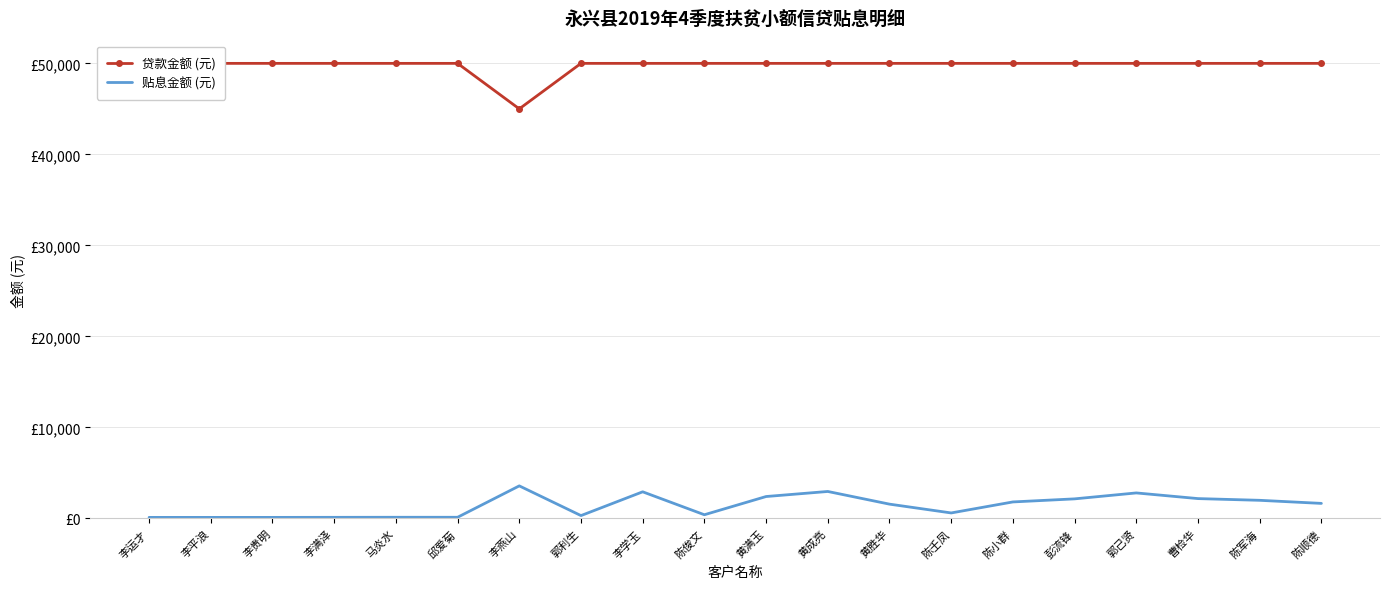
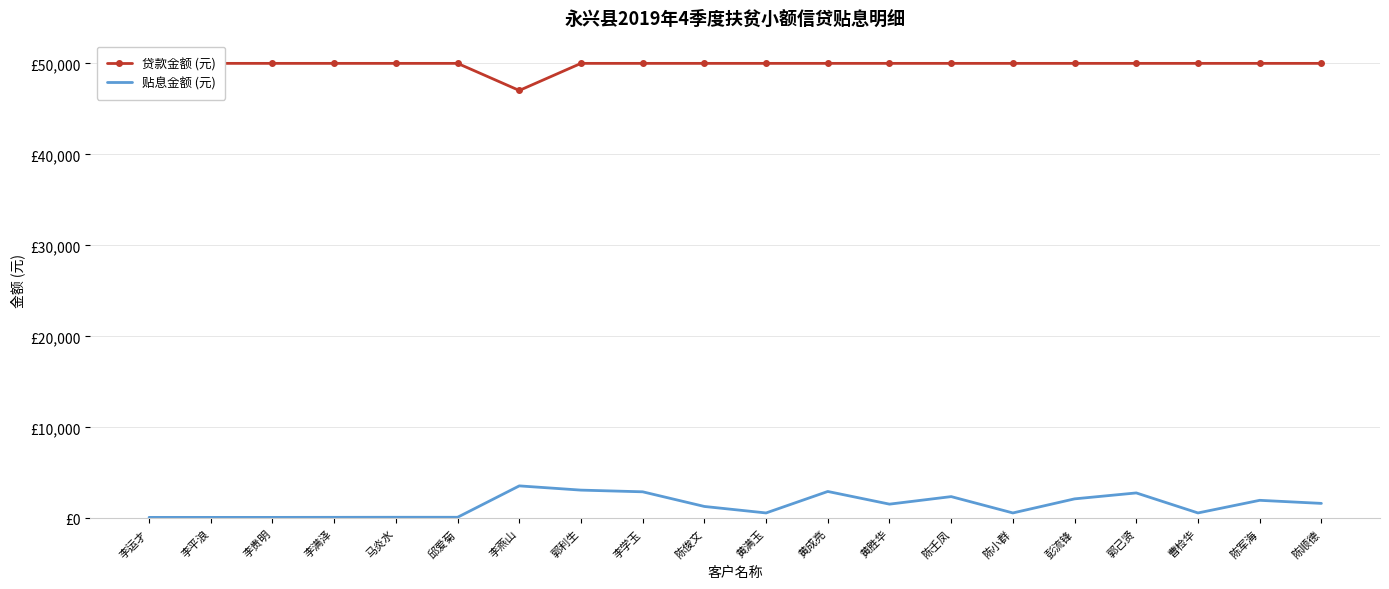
贷款金额 (元), 李燕山: £45,000 -> £47,000
贴息金额 (元), 郭利生: £0 -> £3,000
贴息金额 (元), 陈俊文: £0 -> £1,000
贴息金额 (元), 黄满玉: £2,000 -> £1,000
贴息金额 (元), 陈壬凤: £1,000 -> £2,000
贴息金额 (元), 陈小群: £2,000 -> £1,000
贴息金额 (元), 曹检华: £2,000 -> £1,000
